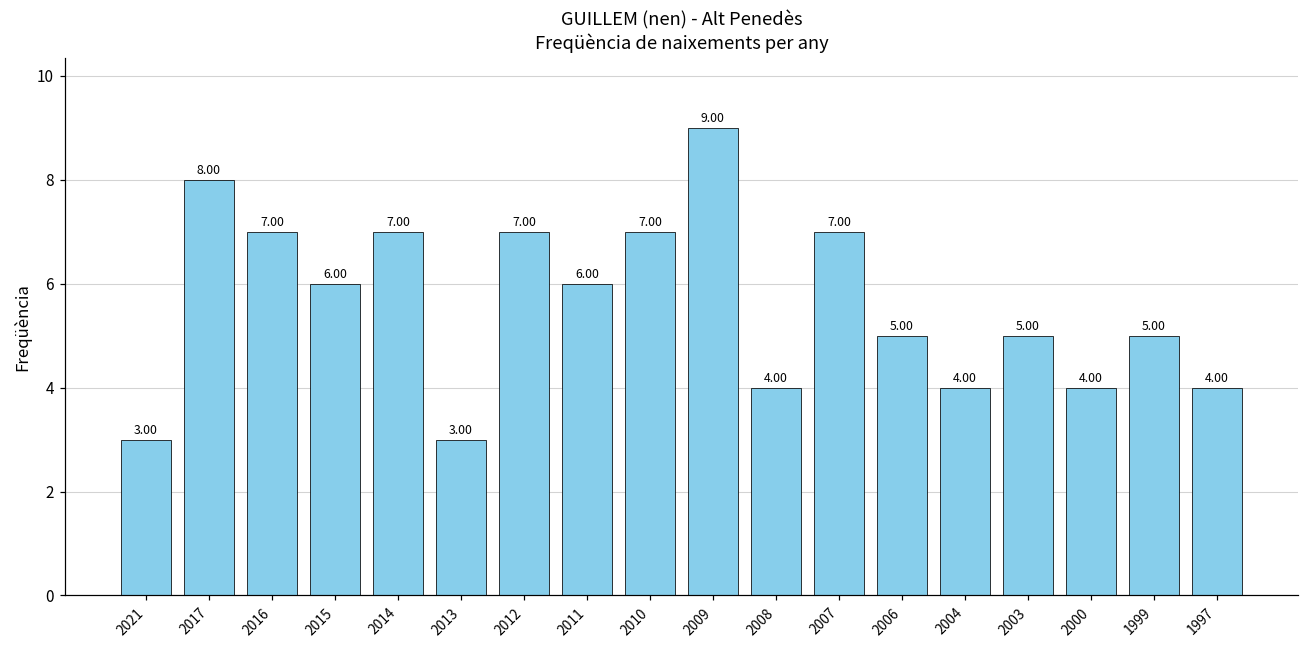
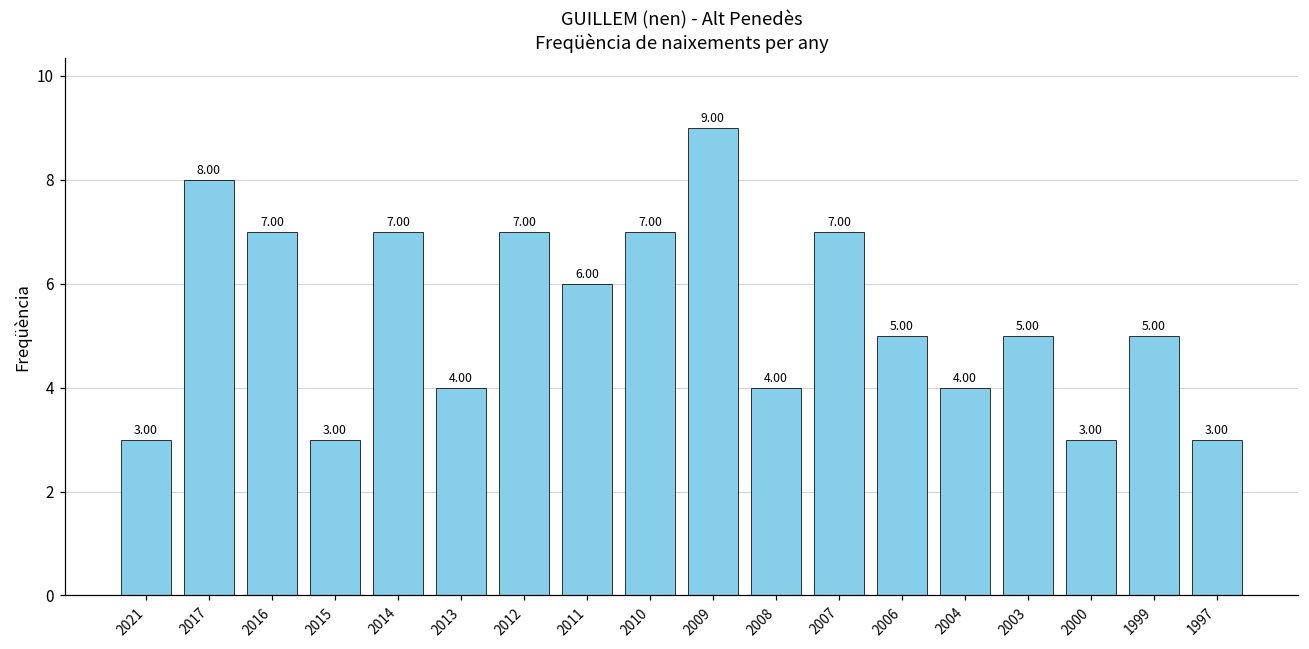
2015: 6.00 -> 3.00
2013: 3.00 -> 4.00
2000: 4.00 -> 3.00
1997: 4.00 -> 3.00
